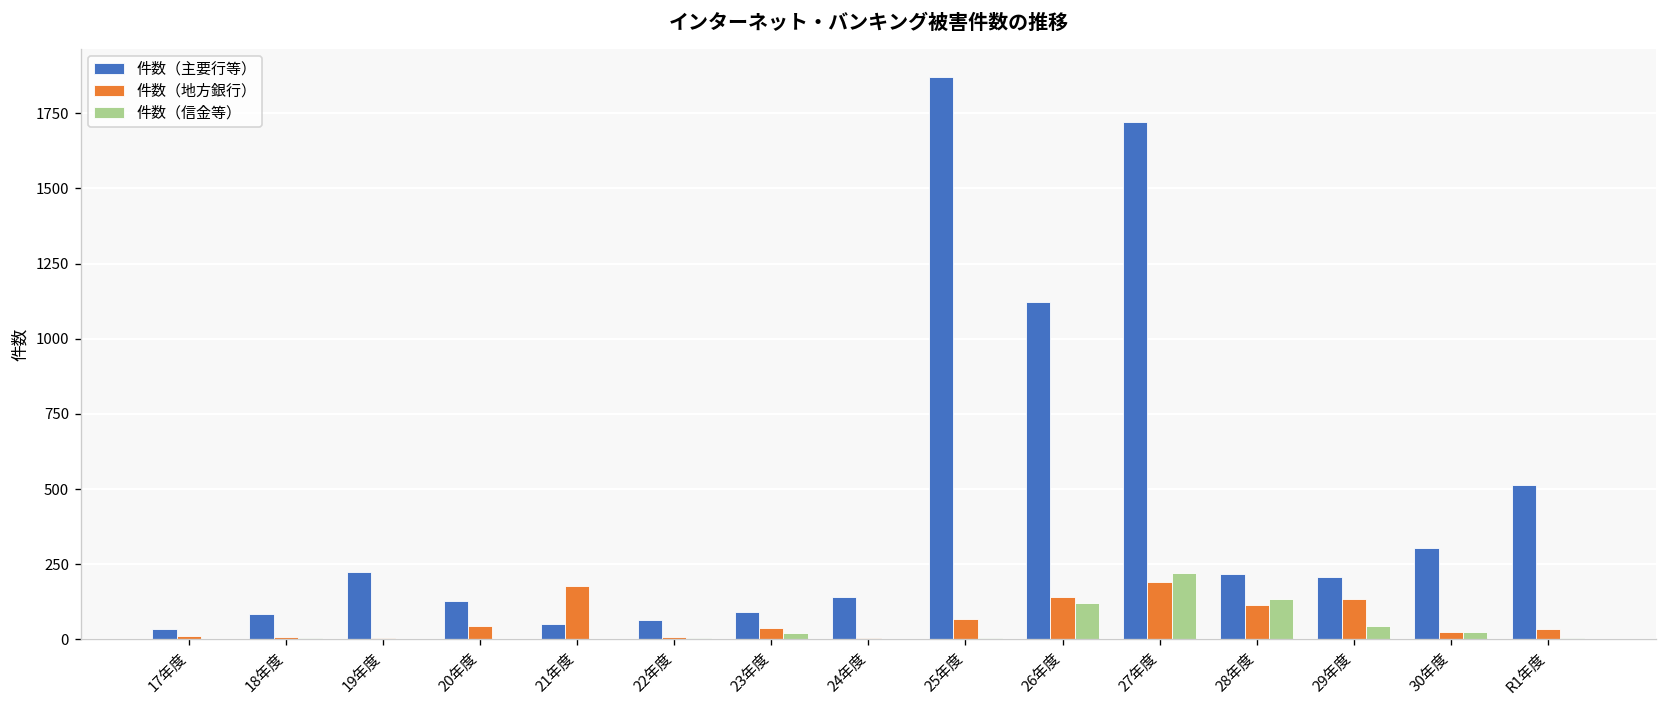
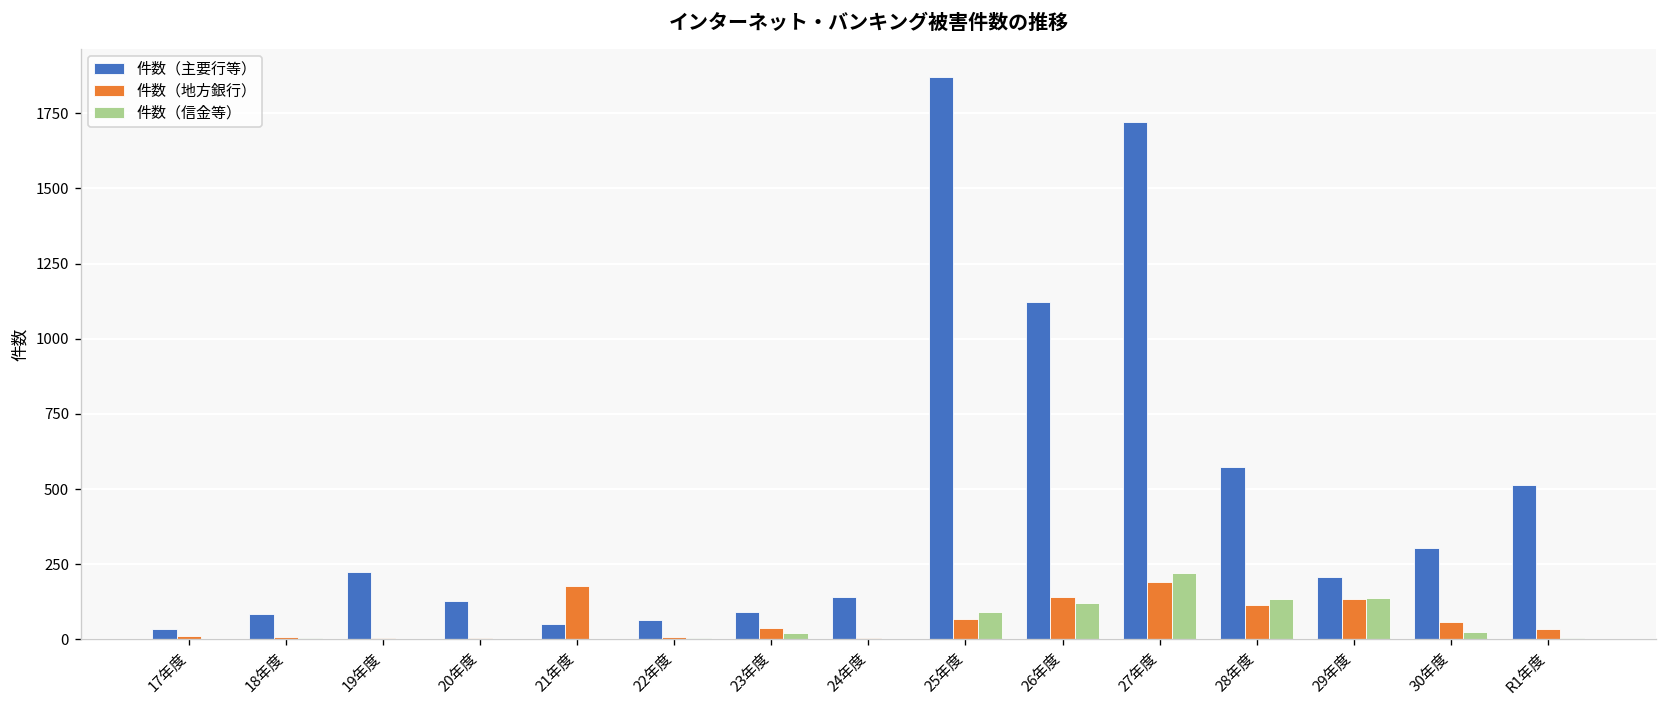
件数（地方銀行）, 20年度: 50 -> 10
件数（信金等）, 25年度: 0 -> 90
件数（主要行等）, 28年度: 220 -> 570
件数（信金等）, 29年度: 40 -> 140
件数（地方銀行）, 30年度: 20 -> 60
